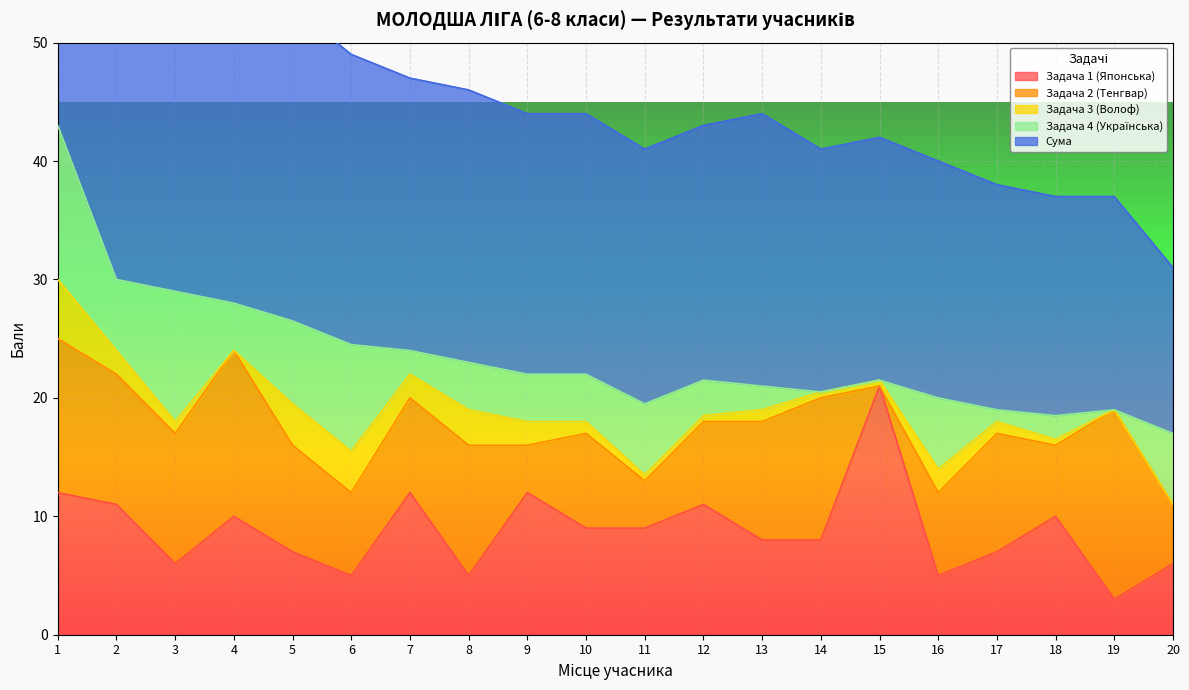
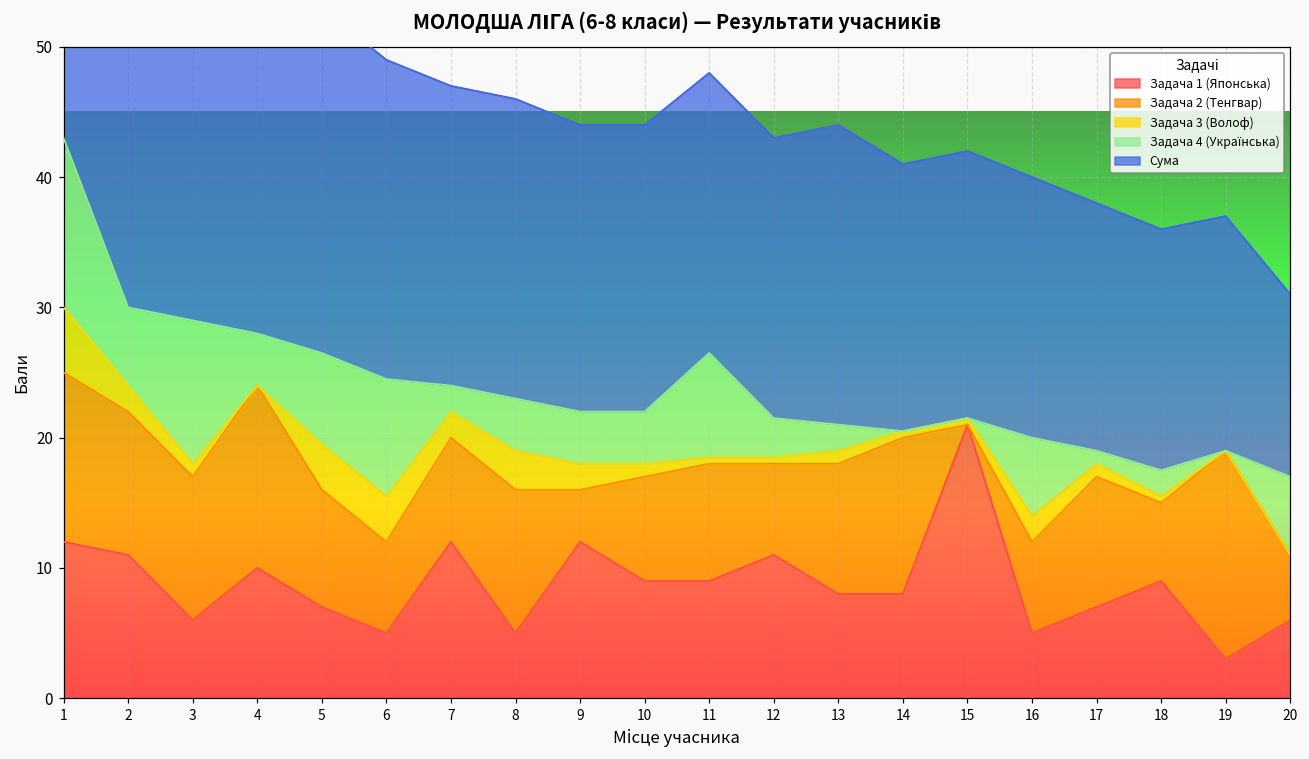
Задача 2 (Тенгвар), 11: 4 -> 9
Задача 4 (Українська), 11: 6 -> 8
Задача 1 (Японська), 18: 10 -> 9
